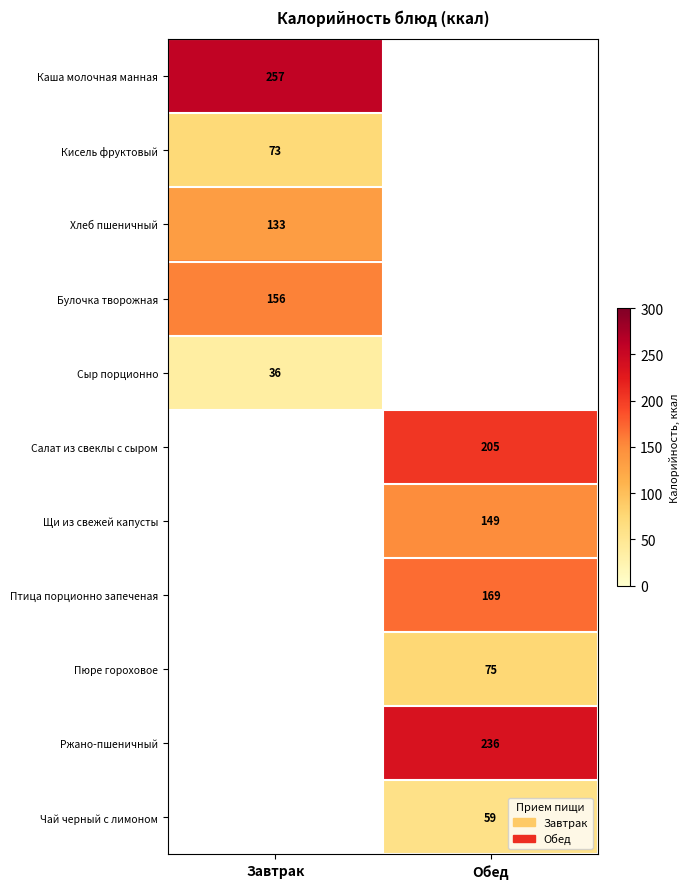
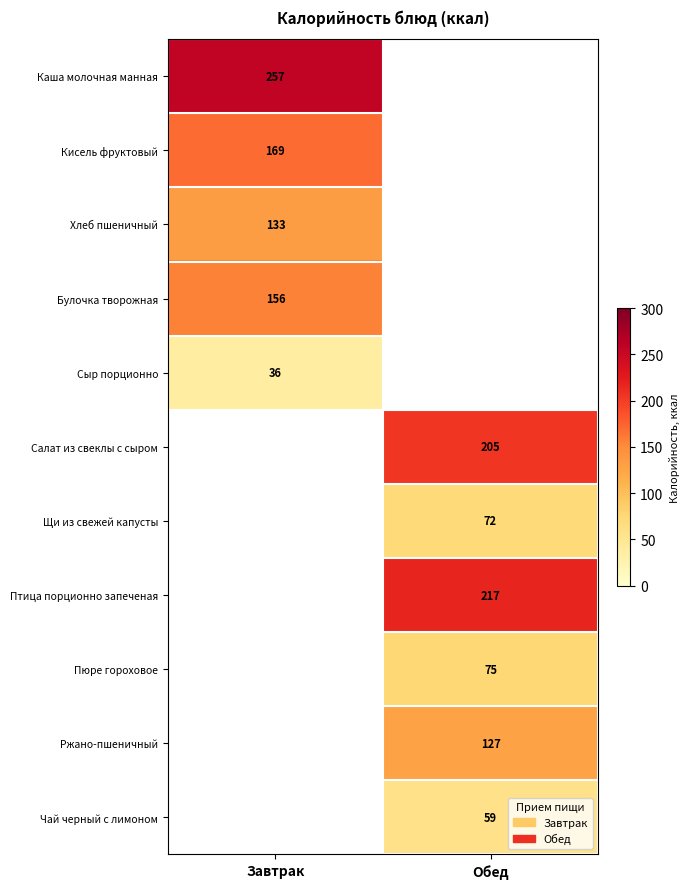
Кисель фруктовый, Завтрак: 73 -> 169
Щи из свежей капусты, Обед: 149 -> 72
Птица порционно запеченая, Обед: 169 -> 217
Ржано-пшеничный, Обед: 236 -> 127
